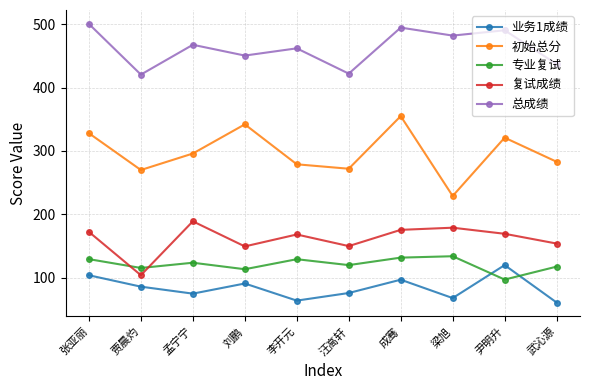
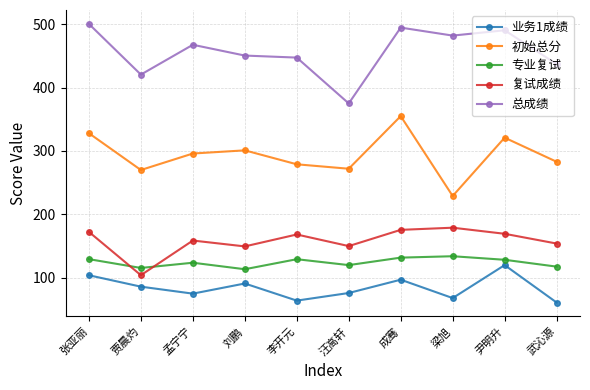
复试成绩, 孟宁宁: 190 -> 160
初始总分, 刘鹏: 340 -> 300
总成绩, 李开元: 460 -> 450
总成绩, 汪高轩: 420 -> 380
专业复试, 尹明升: 100 -> 130
